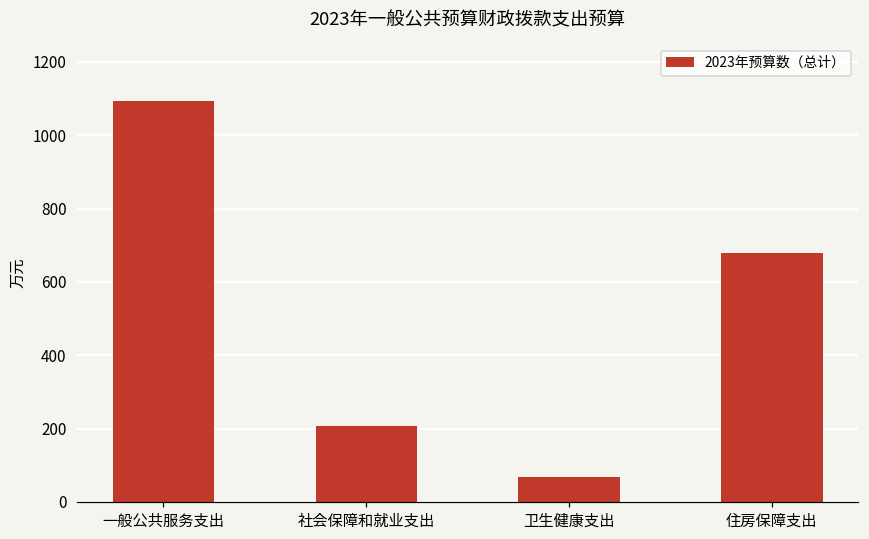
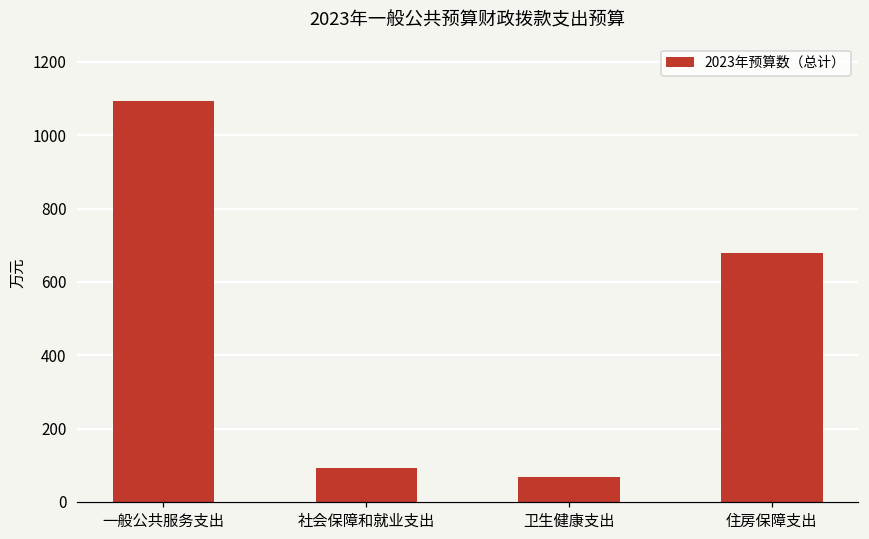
社会保障和就业支出: 210 -> 90
